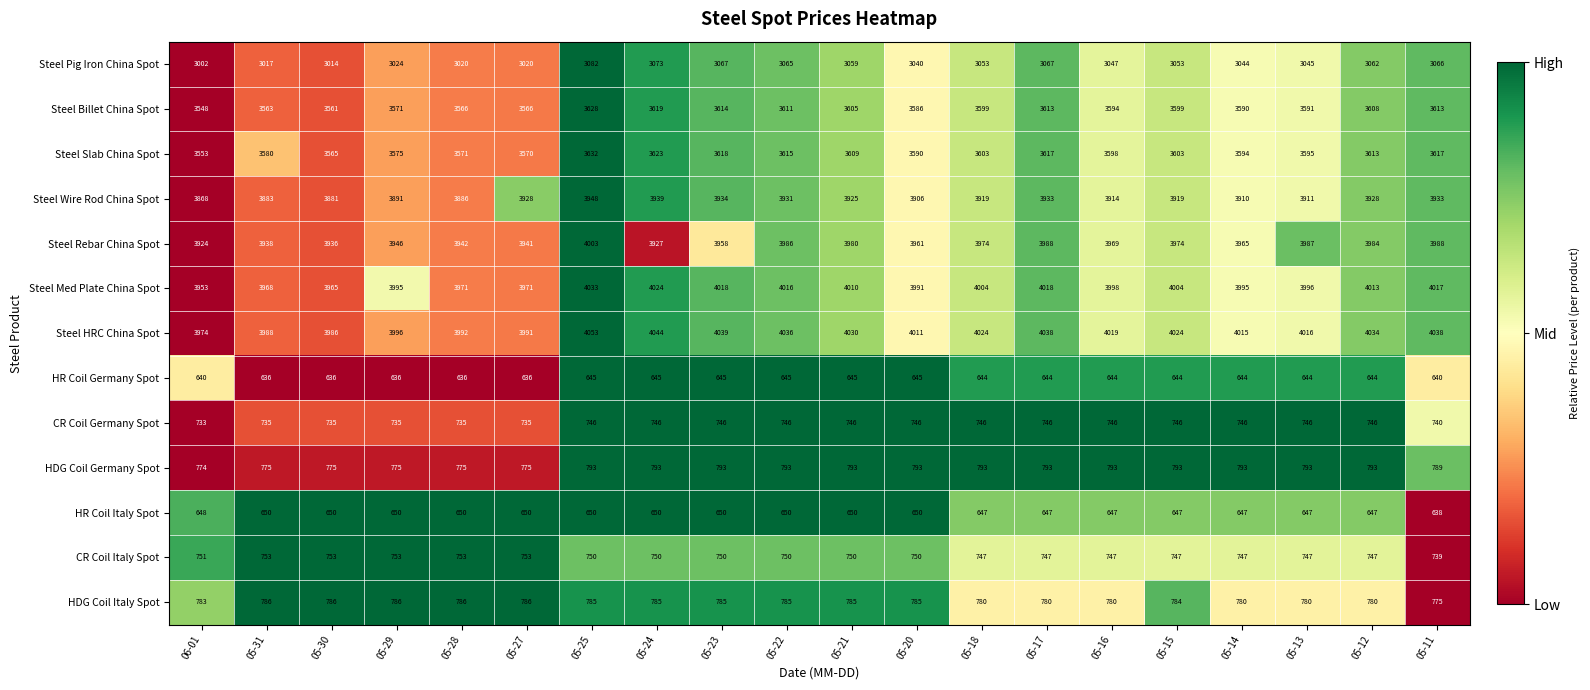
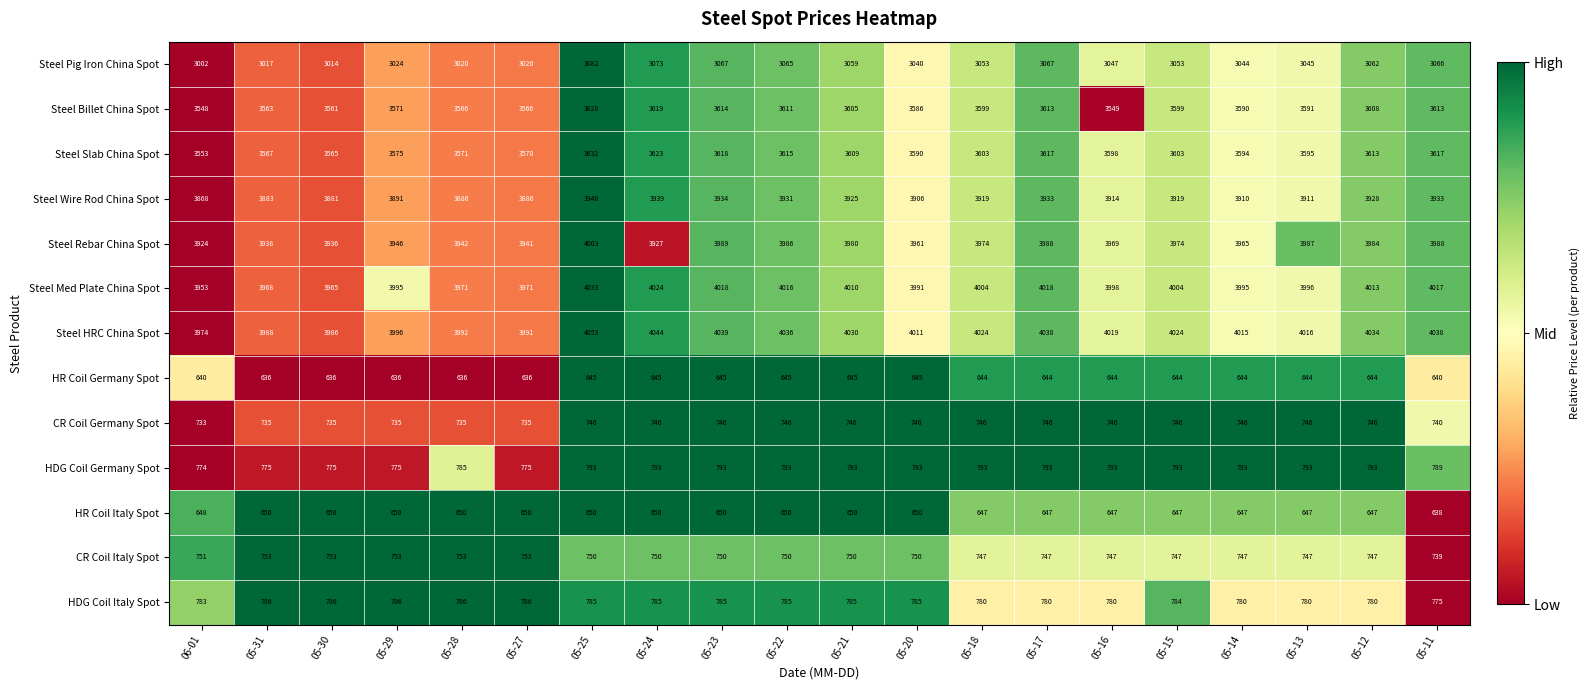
Steel Billet China Spot, 05-16: 3594 -> 3549
Steel Slab China Spot, 05-31: 3580 -> 3567
Steel Wire Rod China Spot, 05-27: 3928 -> 3886
Steel Rebar China Spot, 05-23: 3958 -> 3989
HDG Coil Germany Spot, 05-28: 775 -> 785
